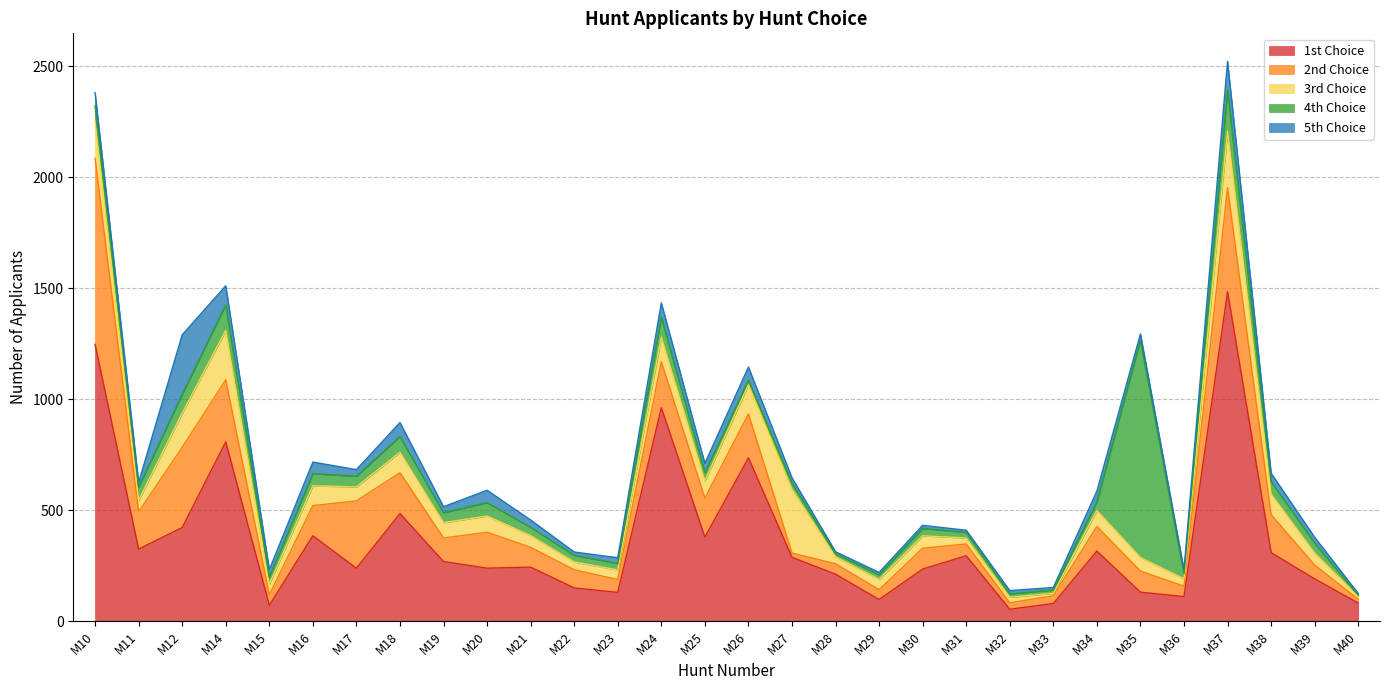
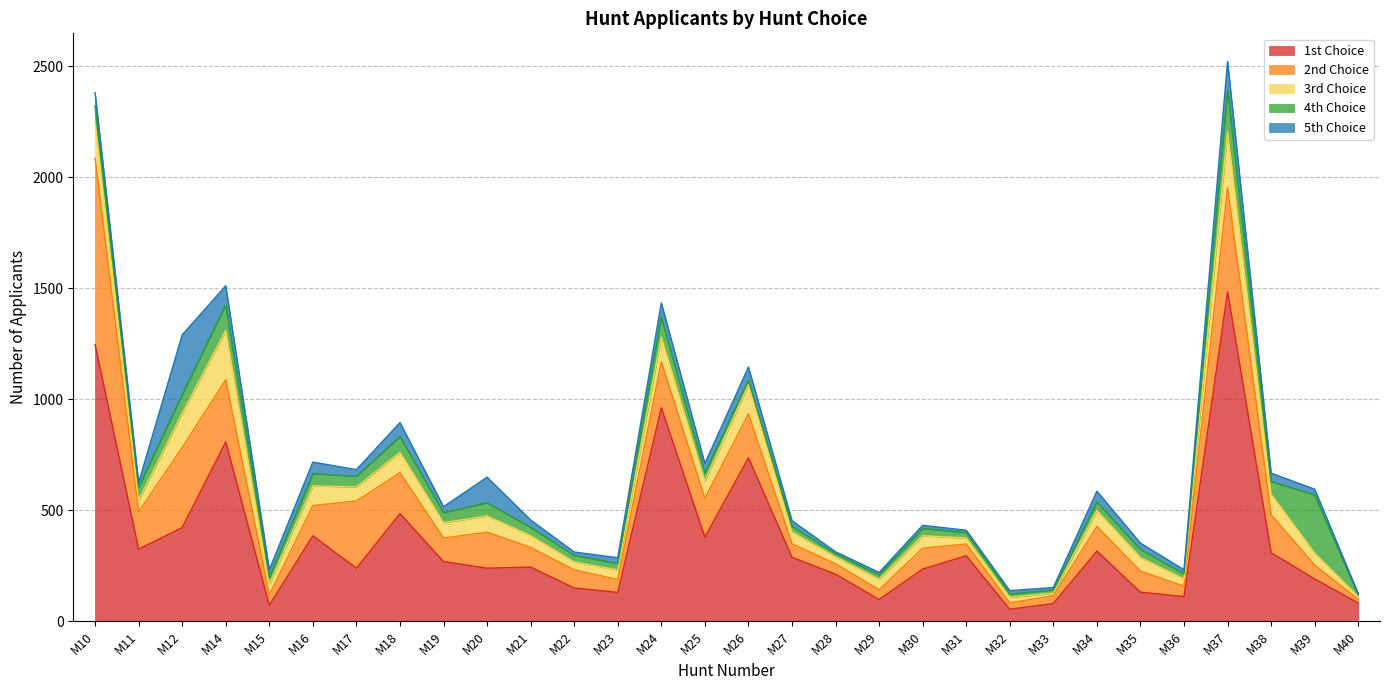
5th Choice, M20: 60 -> 120
2nd Choice, M27: 20 -> 60
3rd Choice, M27: 290 -> 50
4th Choice, M35: 980 -> 40
4th Choice, M39: 50 -> 260
